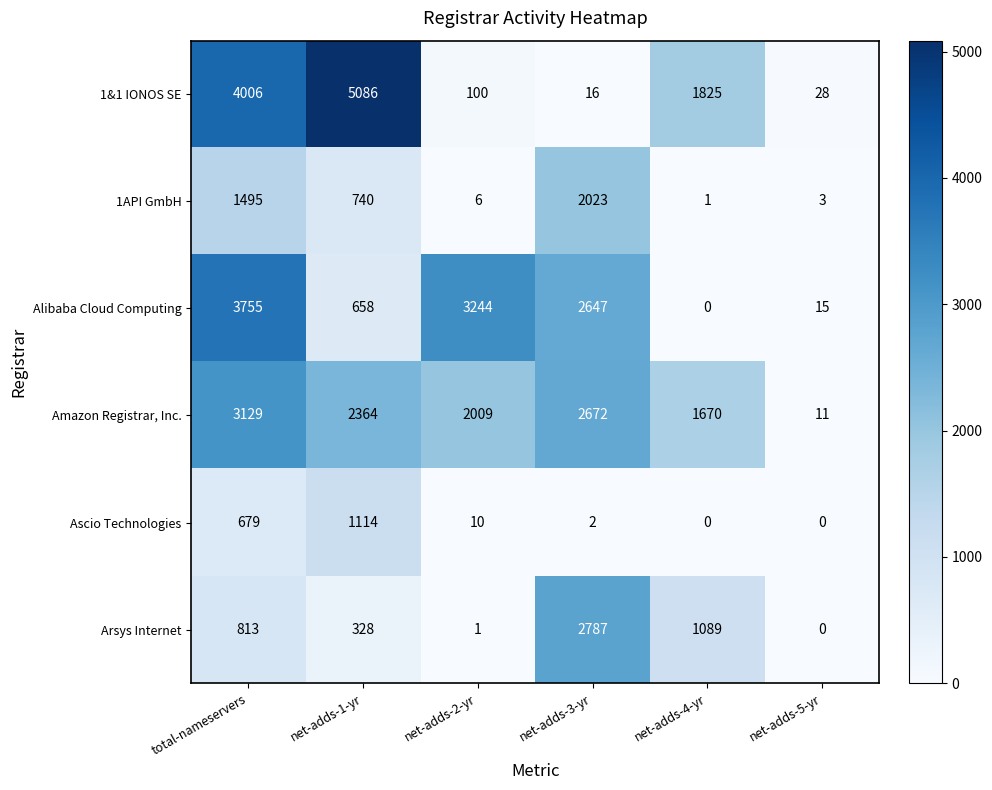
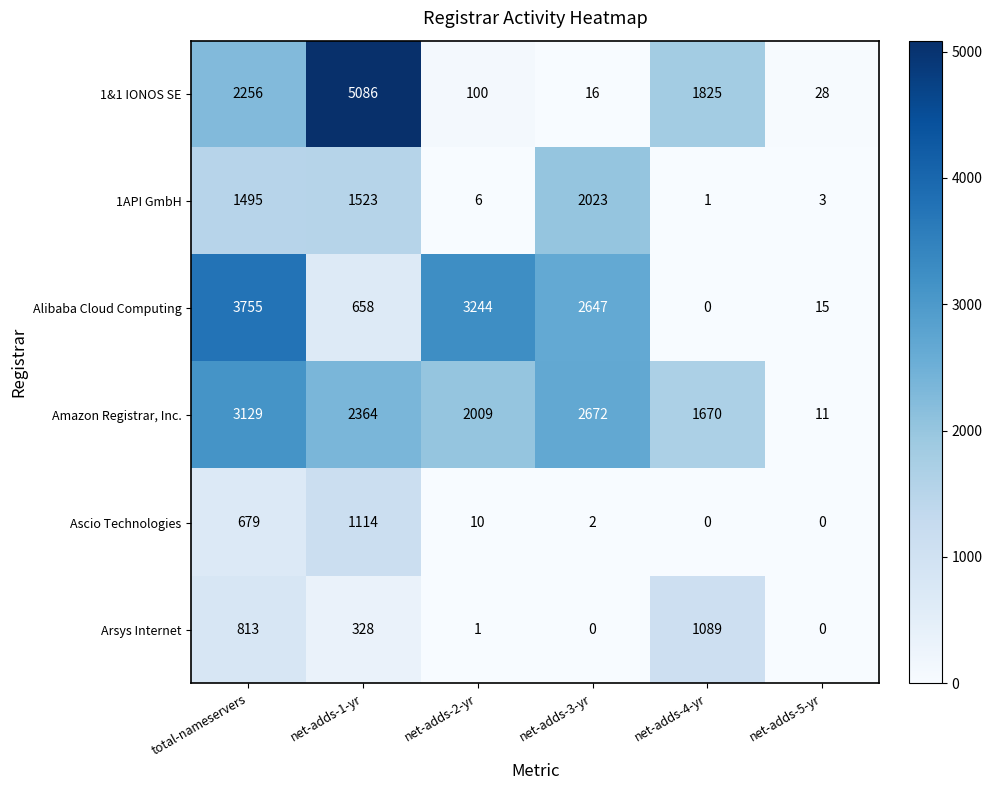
1&1 IONOS SE, total-nameservers: 4006 -> 2256
1API GmbH, net-adds-1-yr: 740 -> 1523
Arsys Internet, net-adds-3-yr: 2787 -> 0
